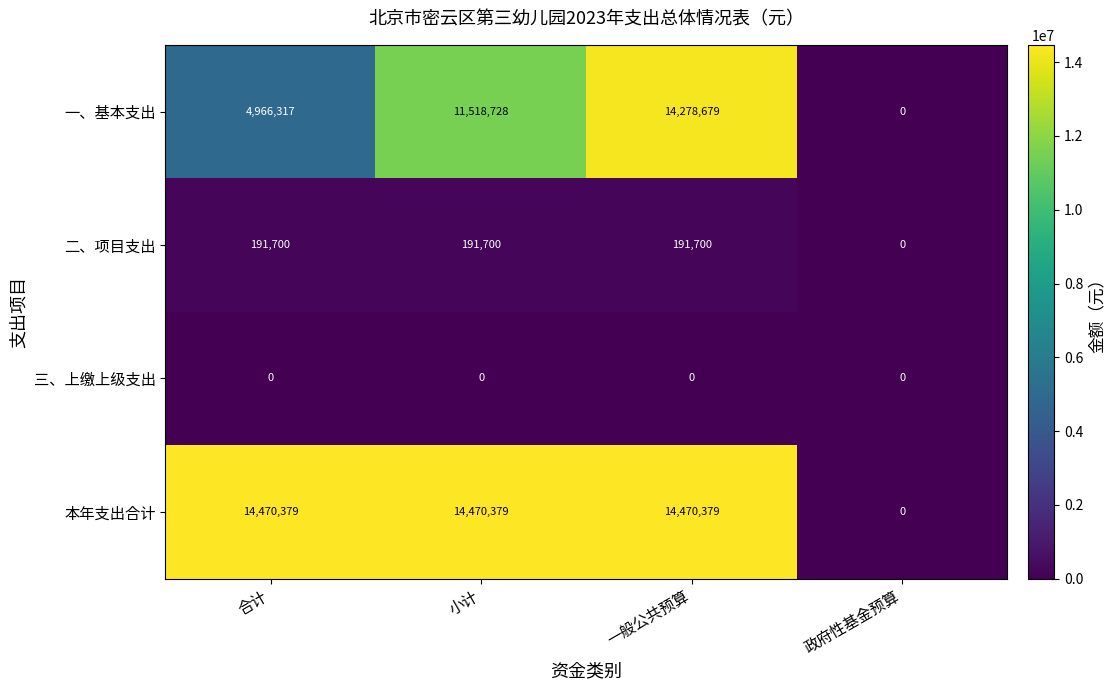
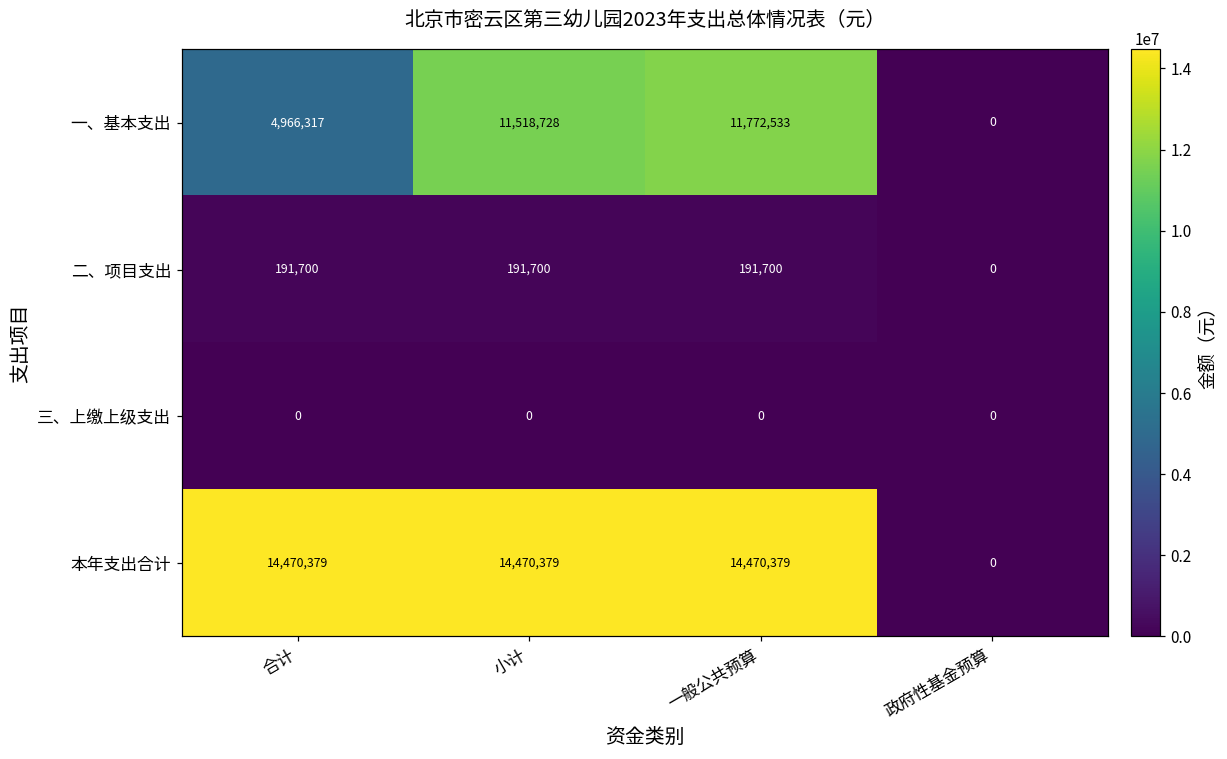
一、基本支出, 一般公共预算: 14,278,679 -> 11,772,533
